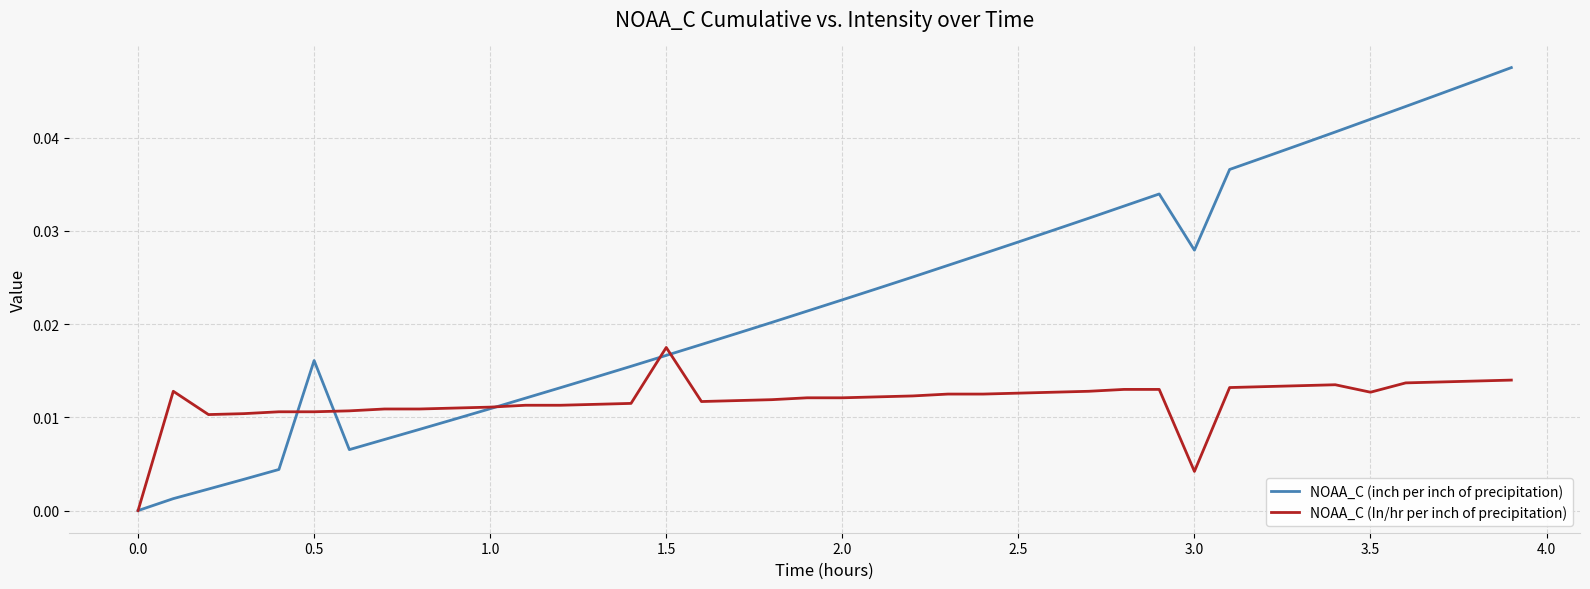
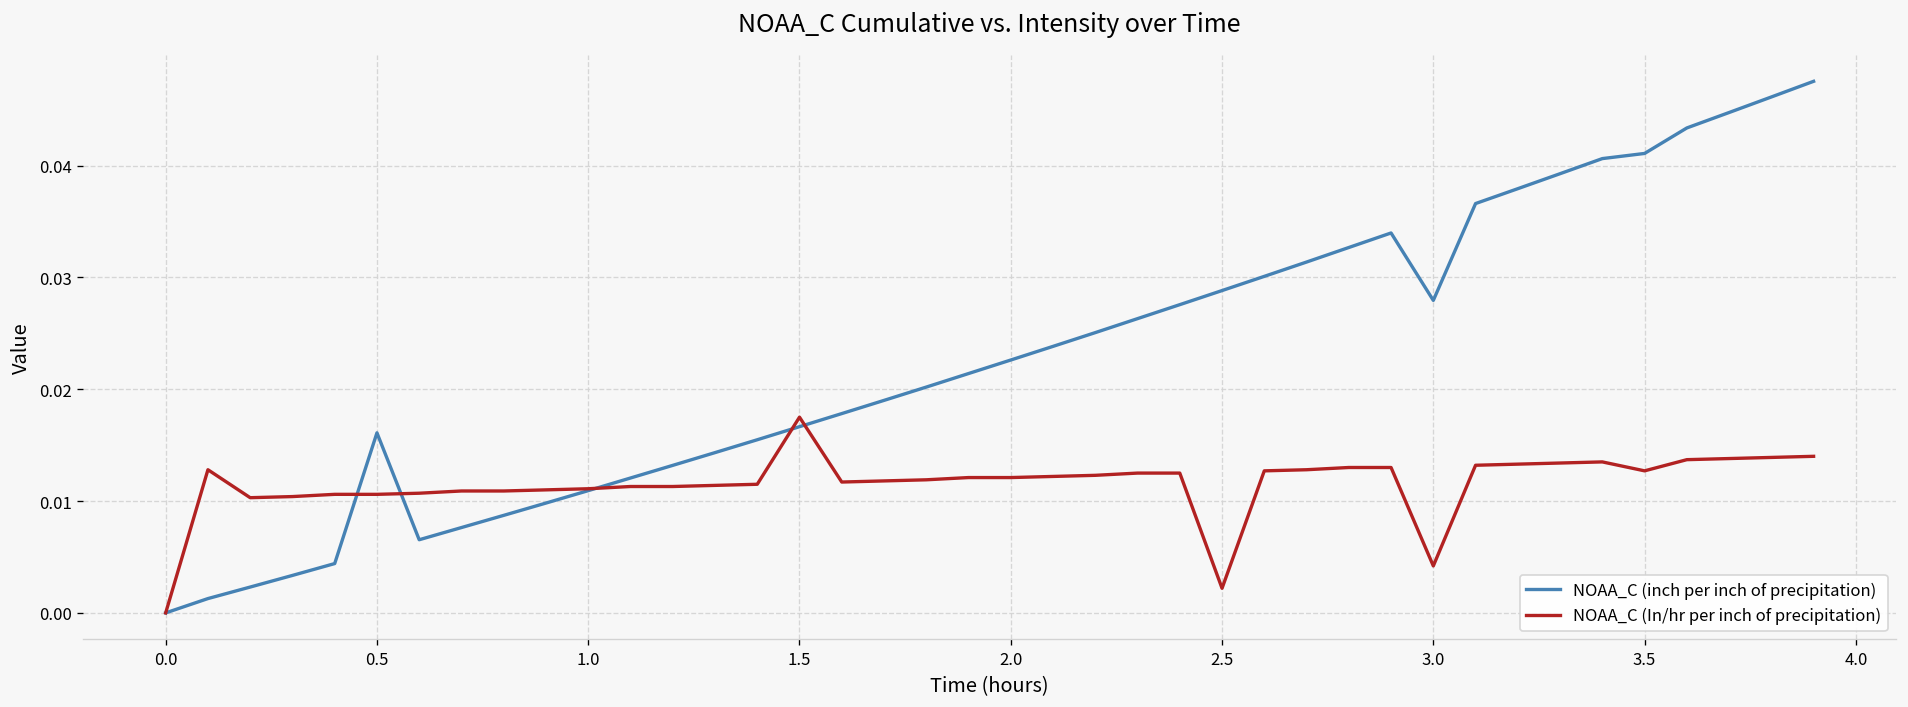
NOAA_C (In/hr per inch of precipitation), 2.5: 0.013 -> 0.002
NOAA_C (inch per inch of precipitation), 3.5: 0.042 -> 0.041
